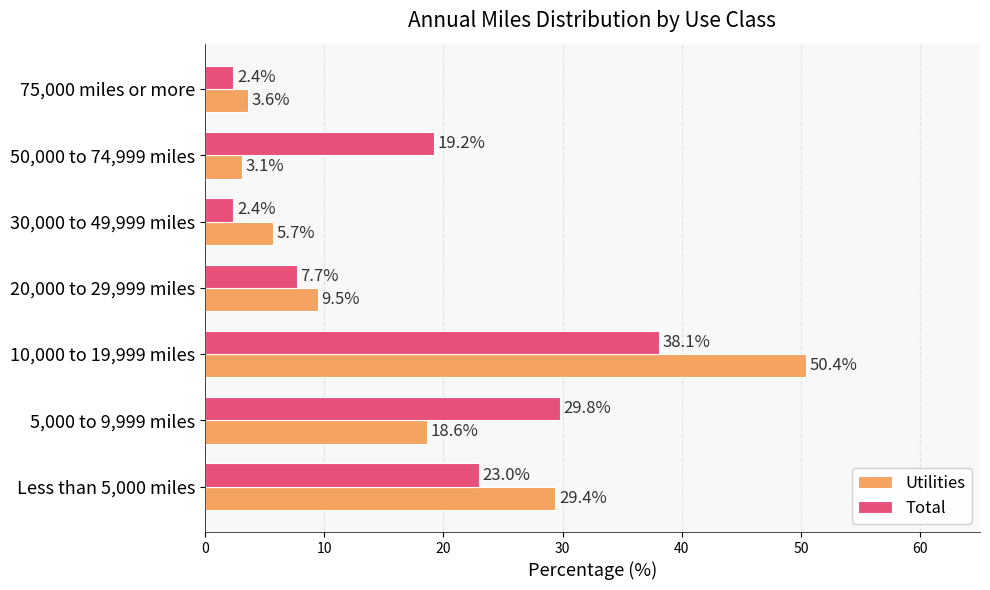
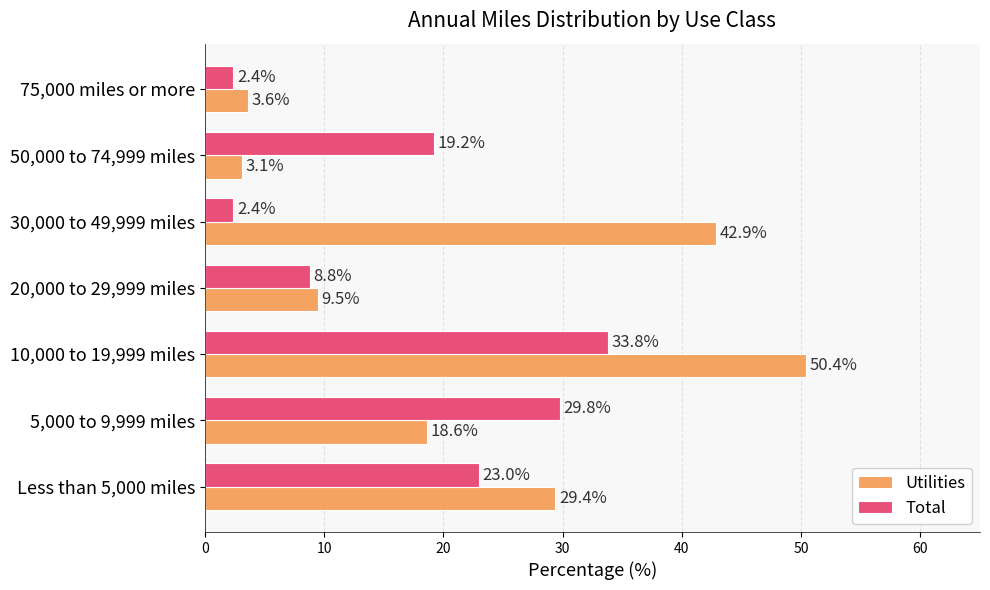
Utilities, 30,000 to 49,999 miles: 5.7% -> 42.9%
Total, 20,000 to 29,999 miles: 7.7% -> 8.8%
Total, 10,000 to 19,999 miles: 38.1% -> 33.8%
